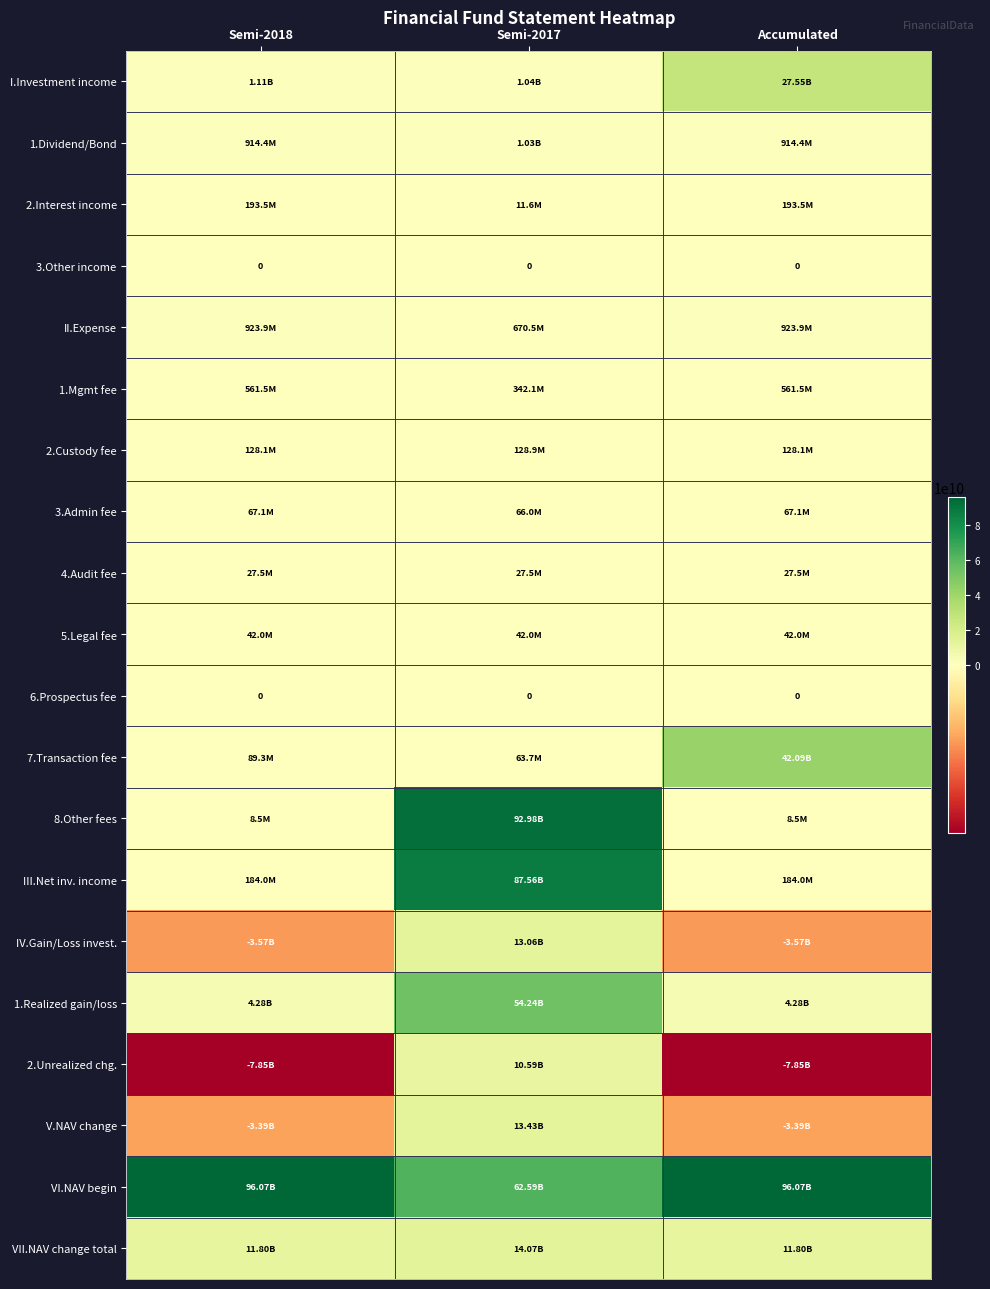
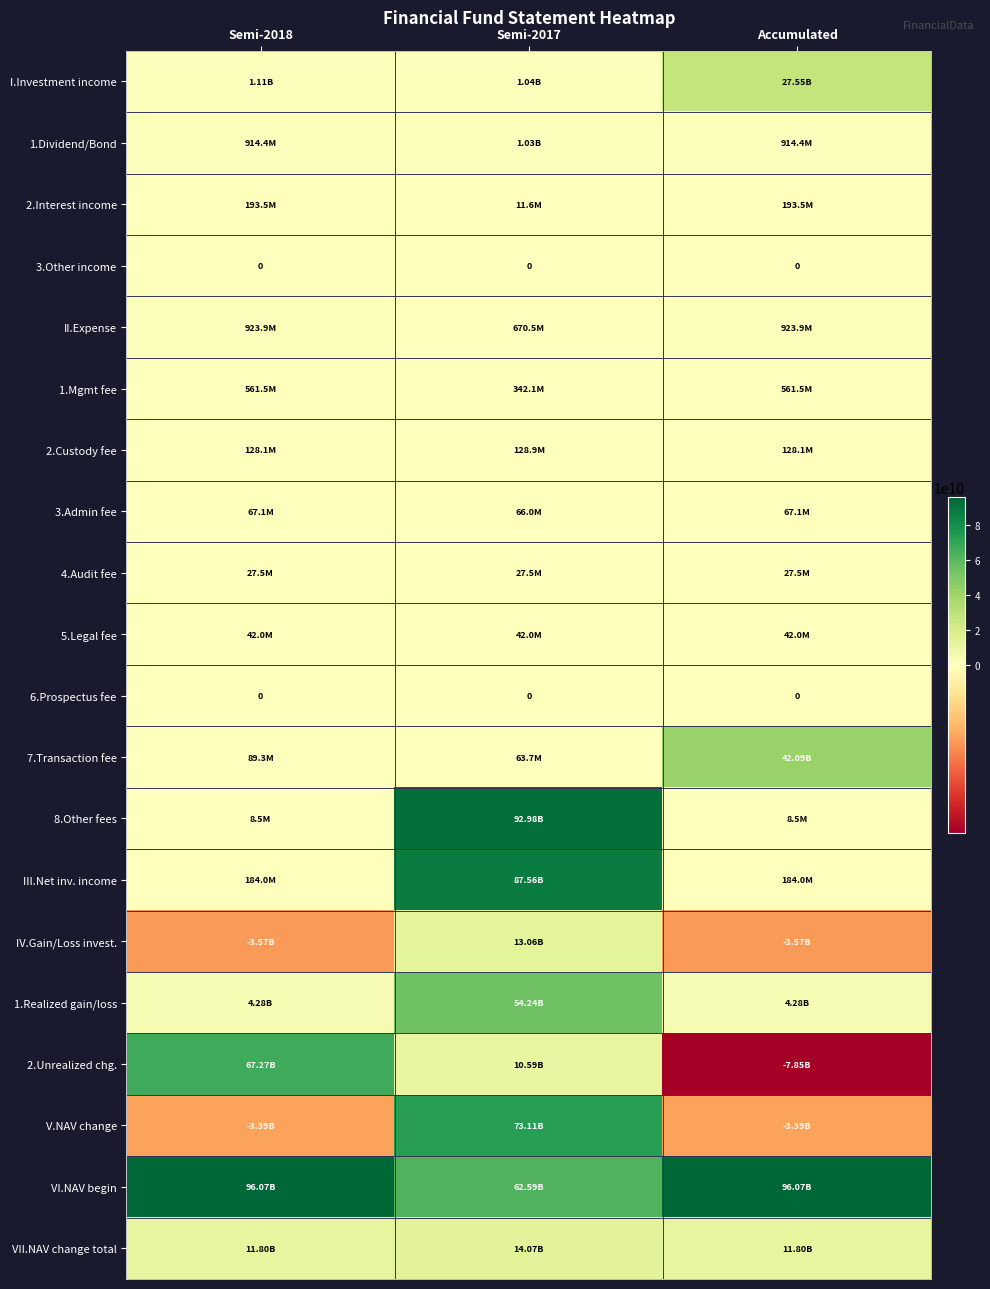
2.Unrealized chg., Semi-2018: -7.85B -> 67.27B
V.NAV change, Semi-2017: 13.43B -> 73.11B
